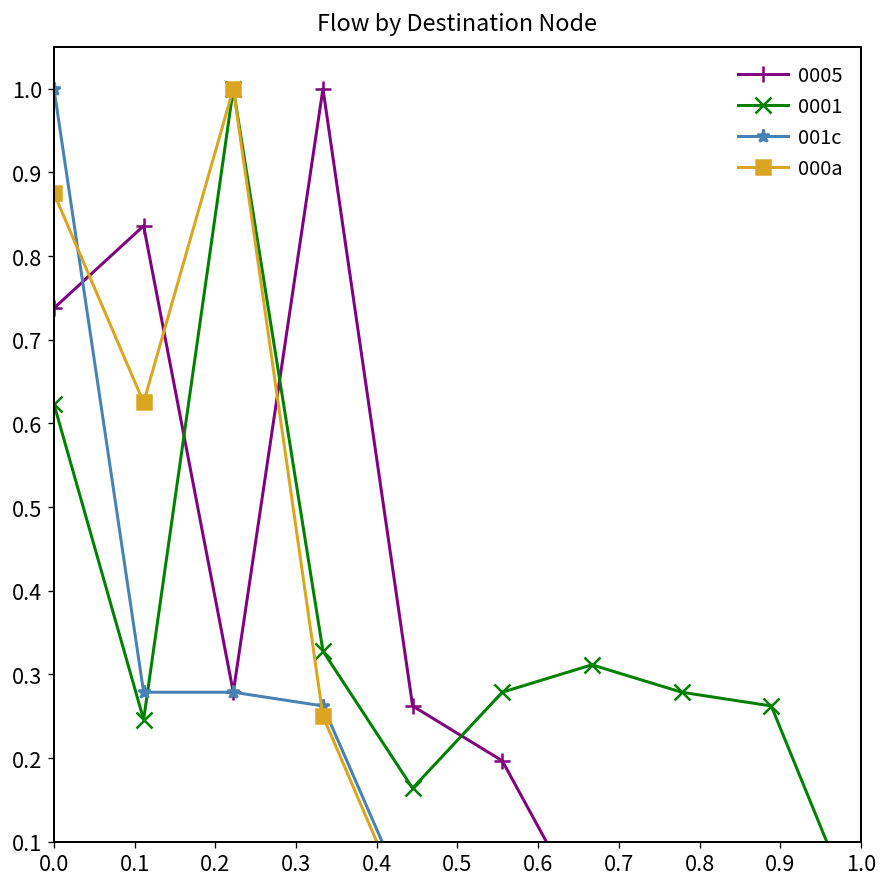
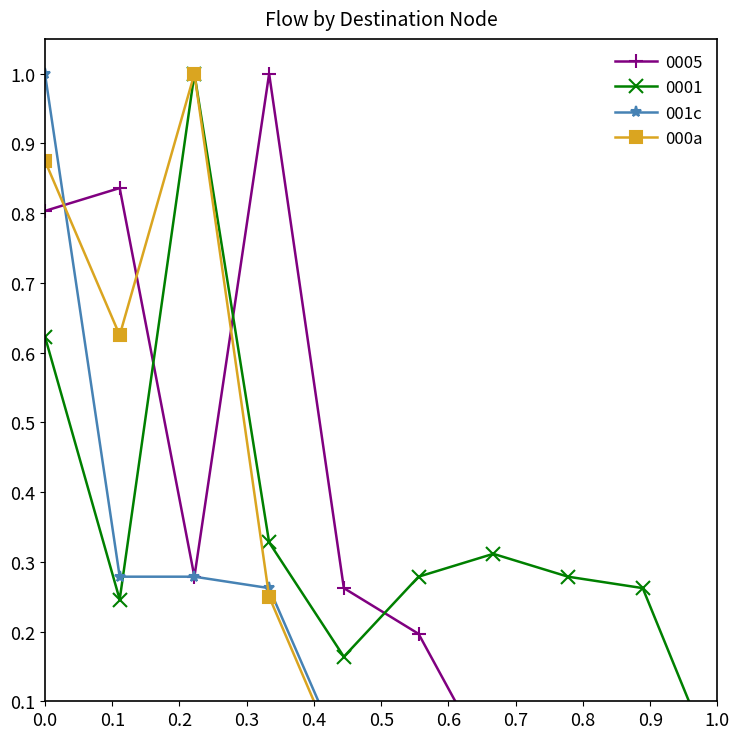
0005, 0.0: 0.74 -> 0.80
